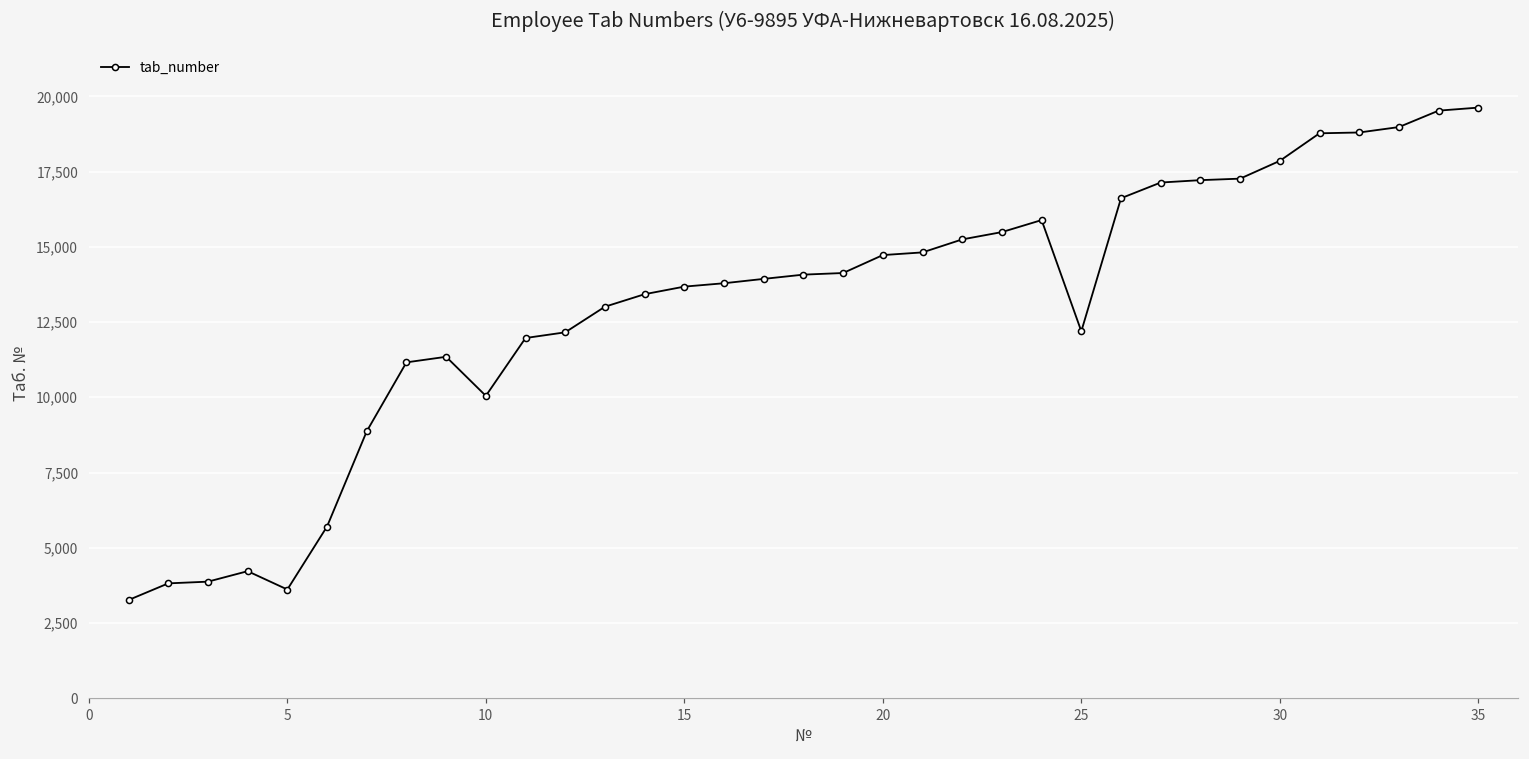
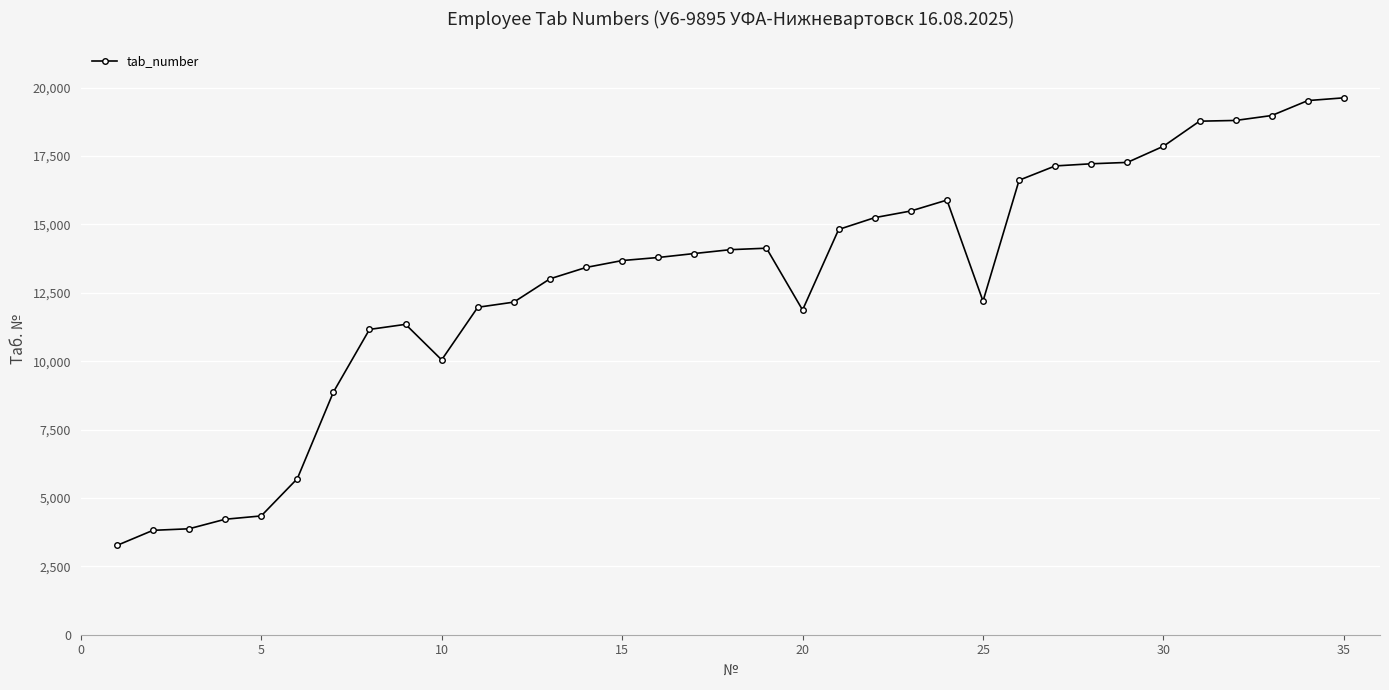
5: 3,600 -> 4,300
20: 14,700 -> 11,900
